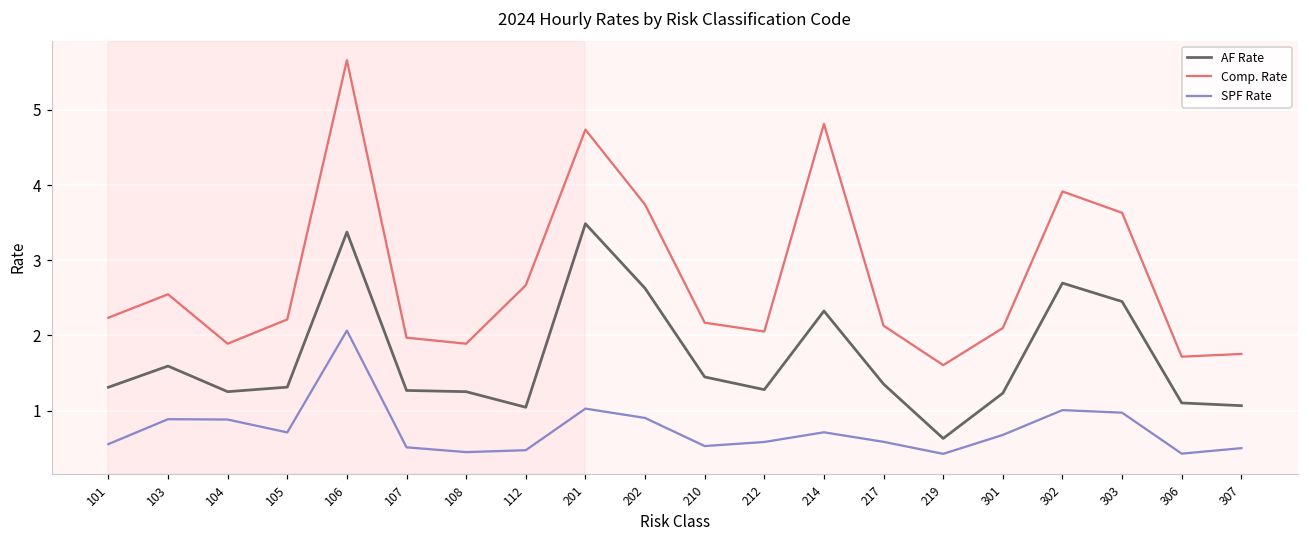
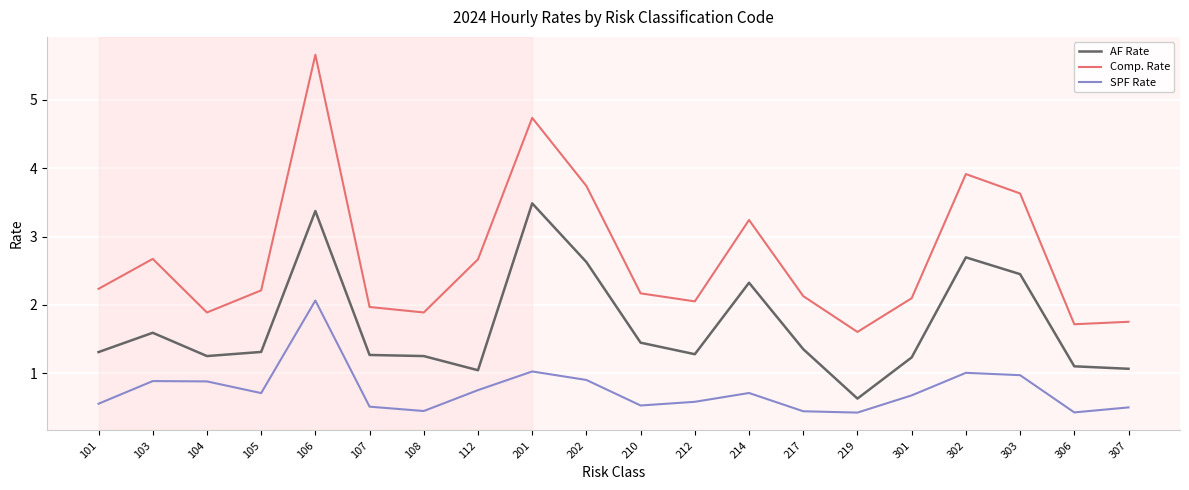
Comp. Rate, 103: 2.5 -> 2.7
SPF Rate, 112: 0.5 -> 0.8
Comp. Rate, 214: 4.8 -> 3.2
SPF Rate, 217: 0.6 -> 0.4
